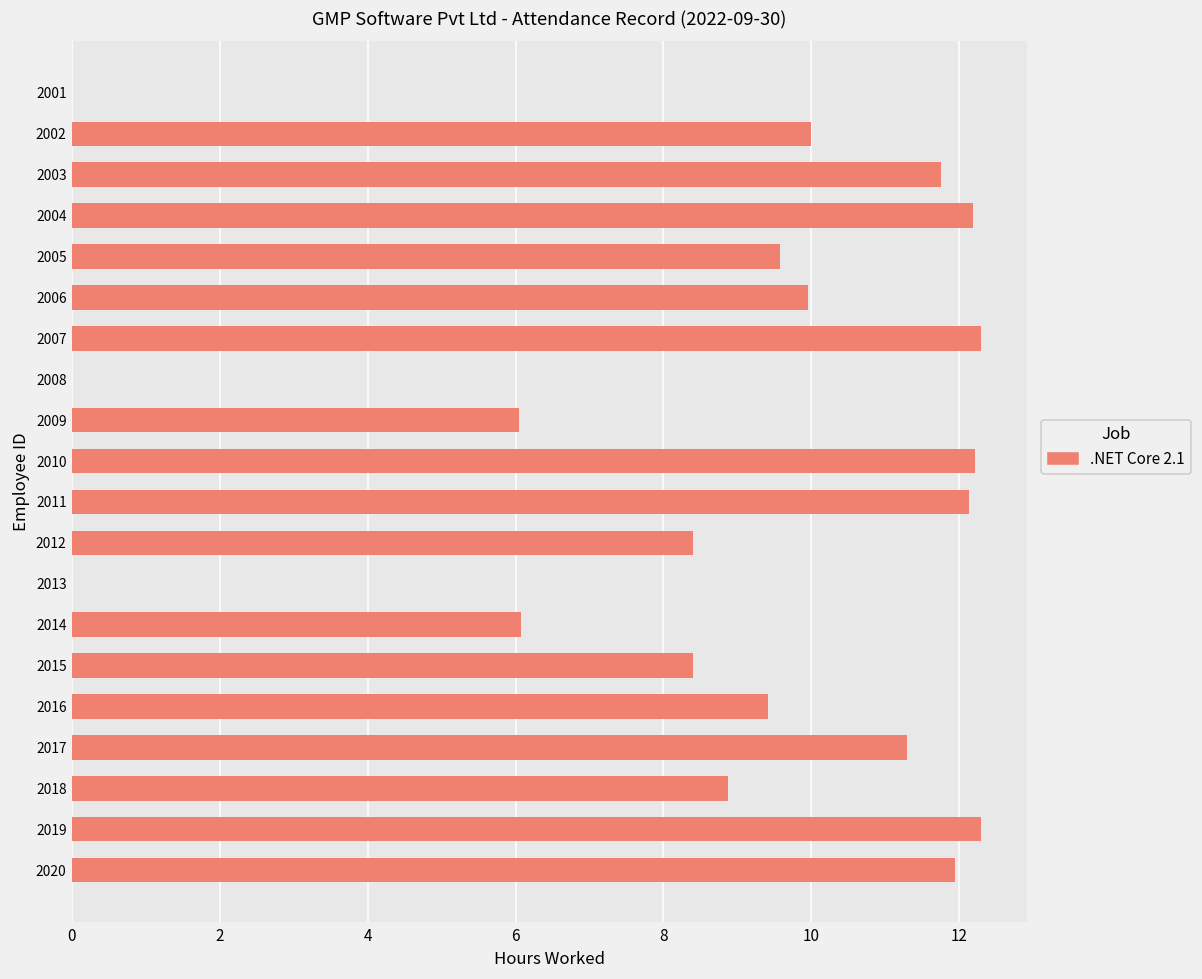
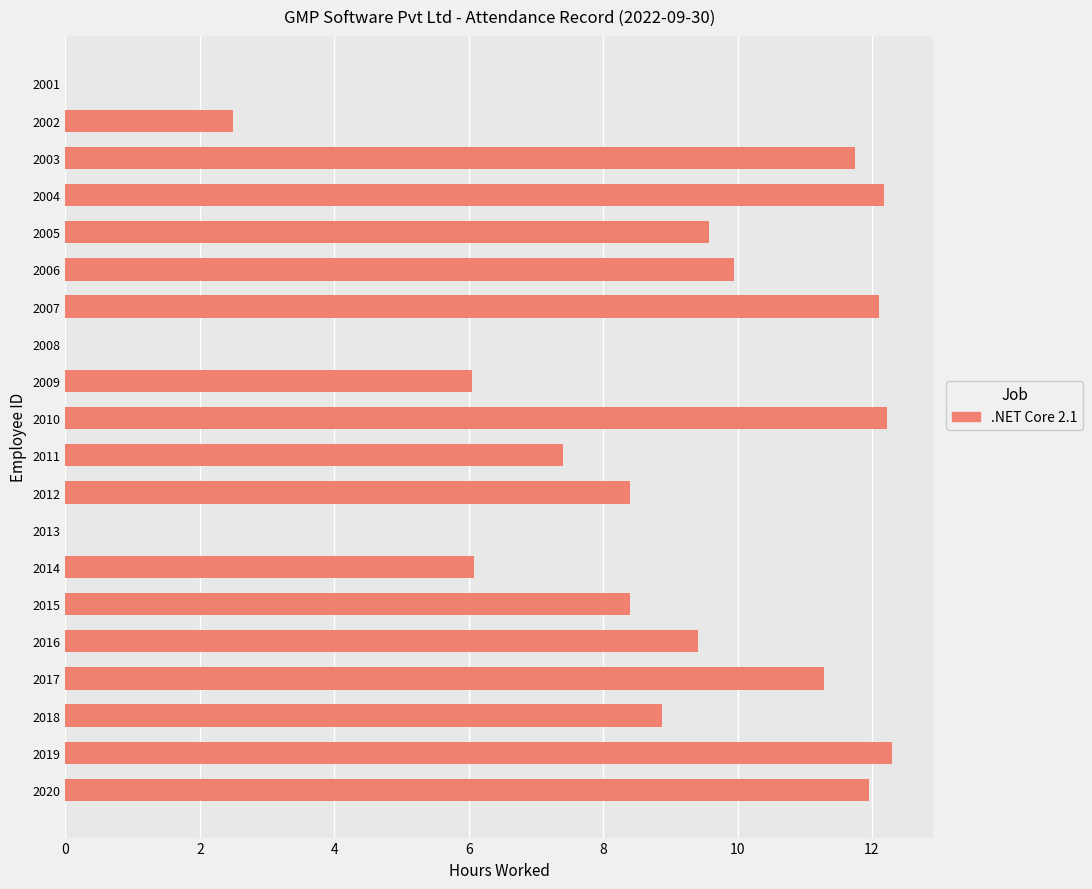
2002: 10.0 -> 2.5
2007: 12.3 -> 12.1
2011: 12.1 -> 7.4
